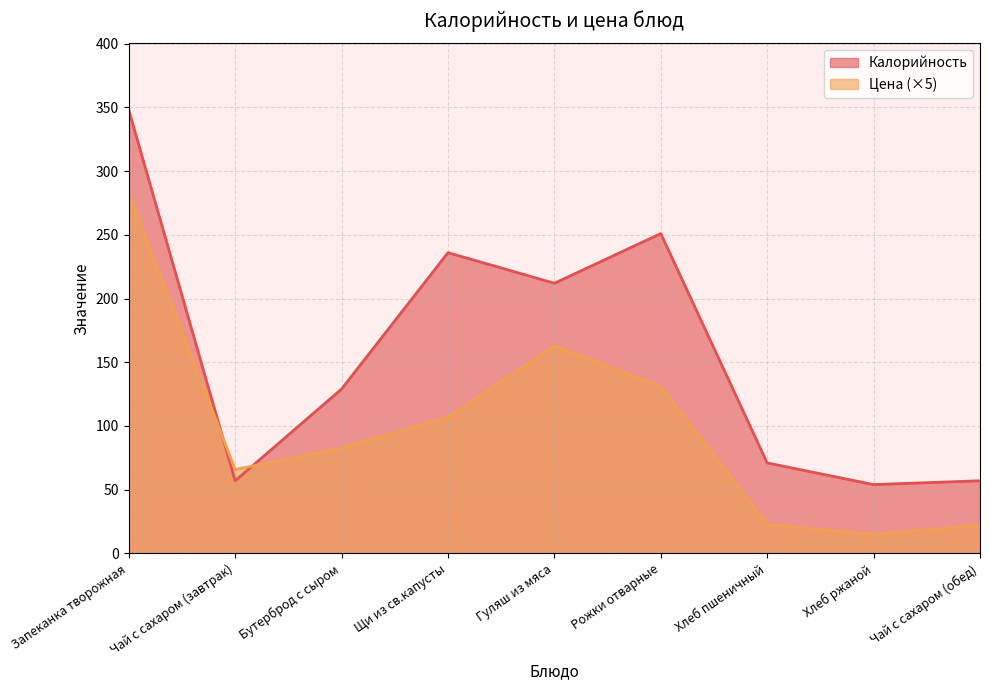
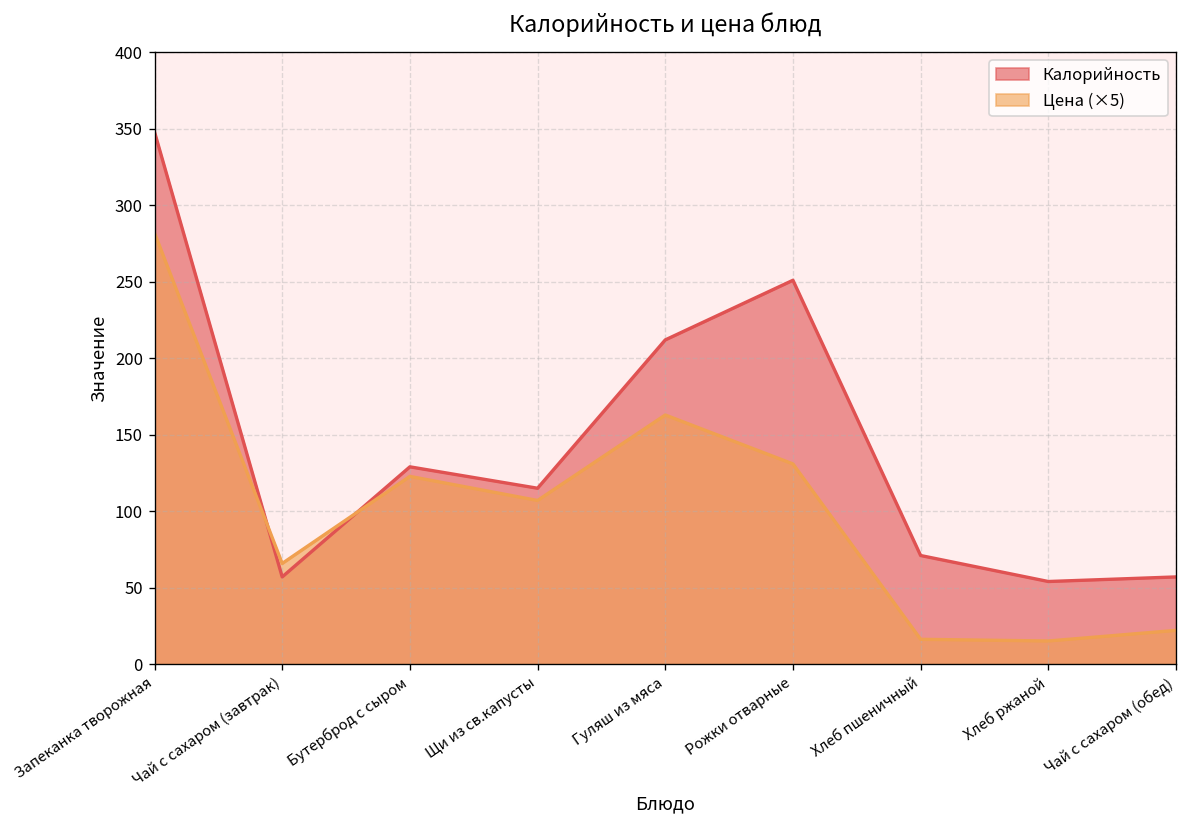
Цена (×5), Бутерброд с сыром: 83 -> 123
Калорийность, Щи из св.капусты: 236 -> 115
Цена (×5), Хлеб пшеничный: 23 -> 16
